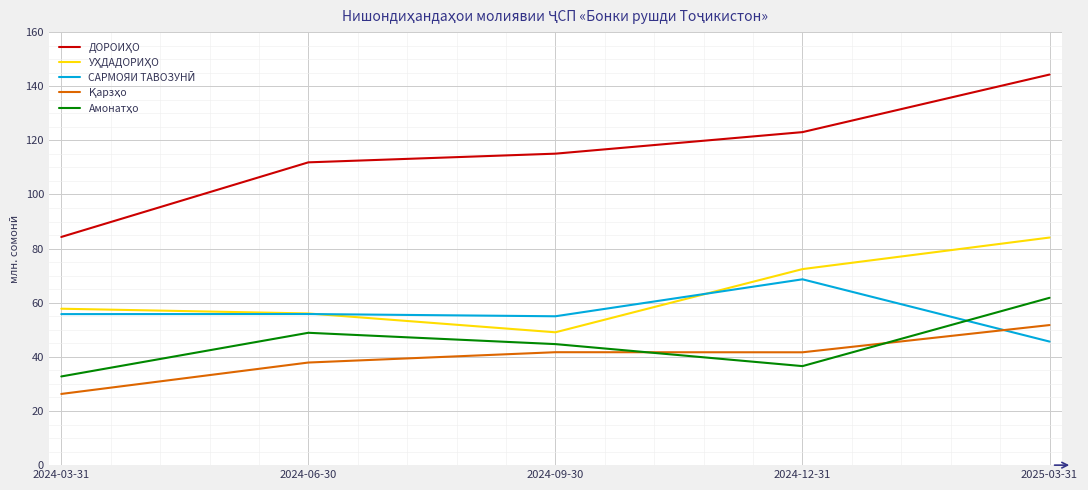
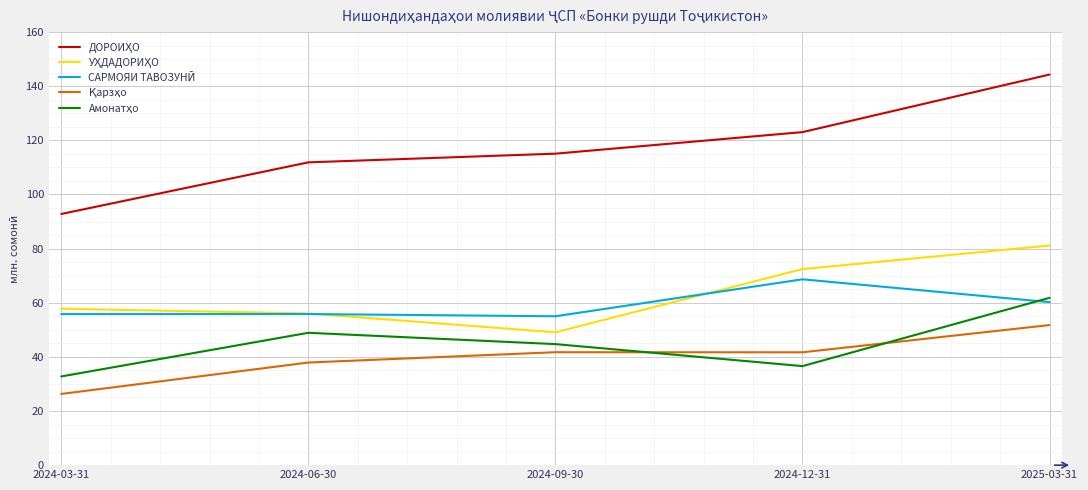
ДОРОИҲО, 2024-03-31: 84 -> 93
УҲДАДОРИҲО, 2025-03-31: 84 -> 81
САРМОЯИ ТАВОЗУНӢ, 2025-03-31: 46 -> 60
